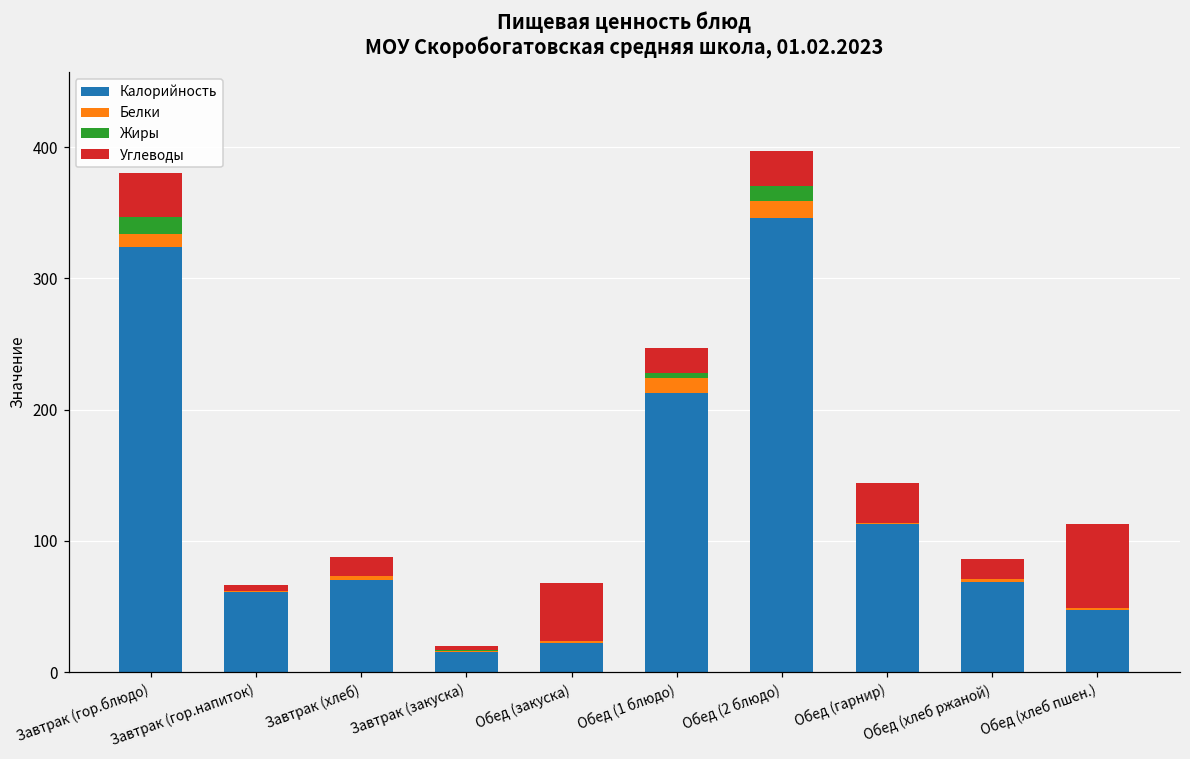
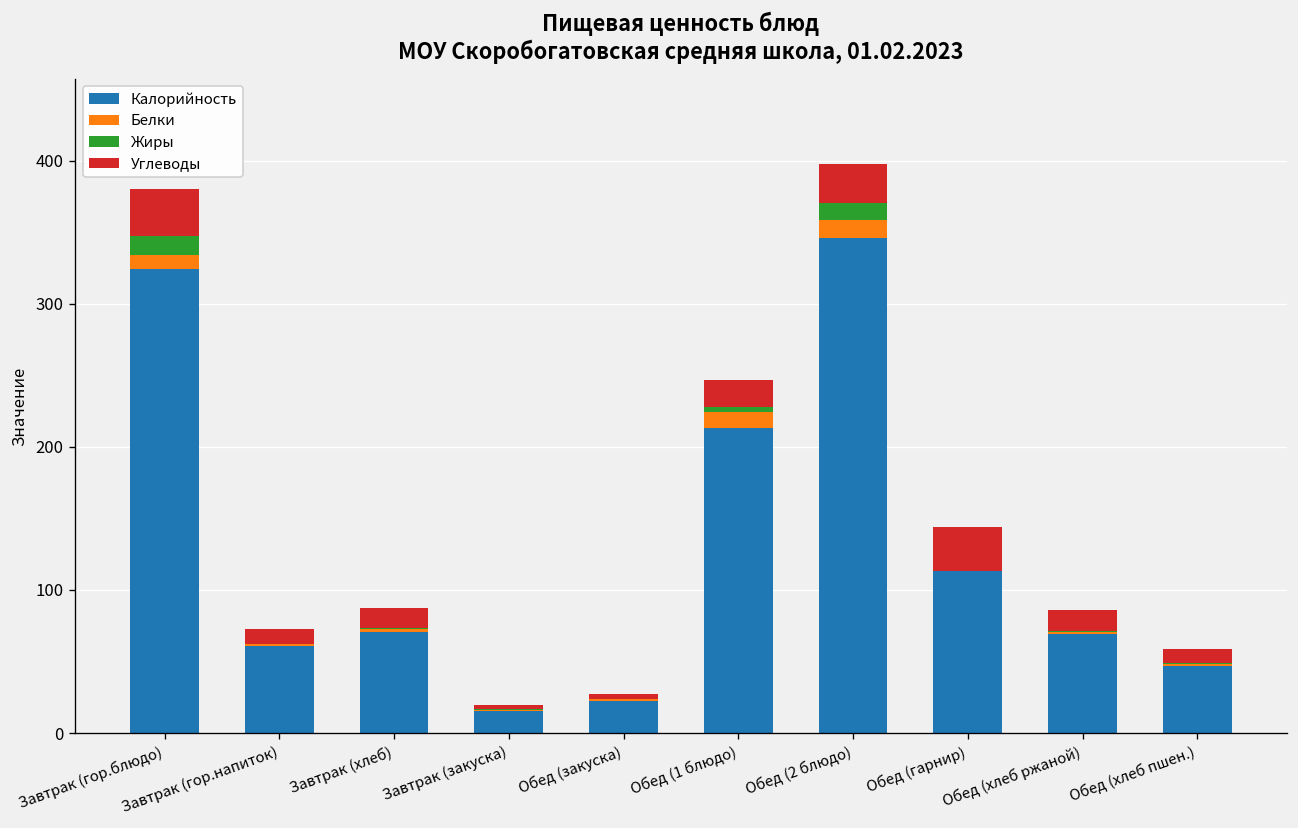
Углеводы, Завтрак (гор.напиток): 4 -> 11
Углеводы, Обед (закуска): 44 -> 4
Углеводы, Обед (хлеб пшен.): 64 -> 10
